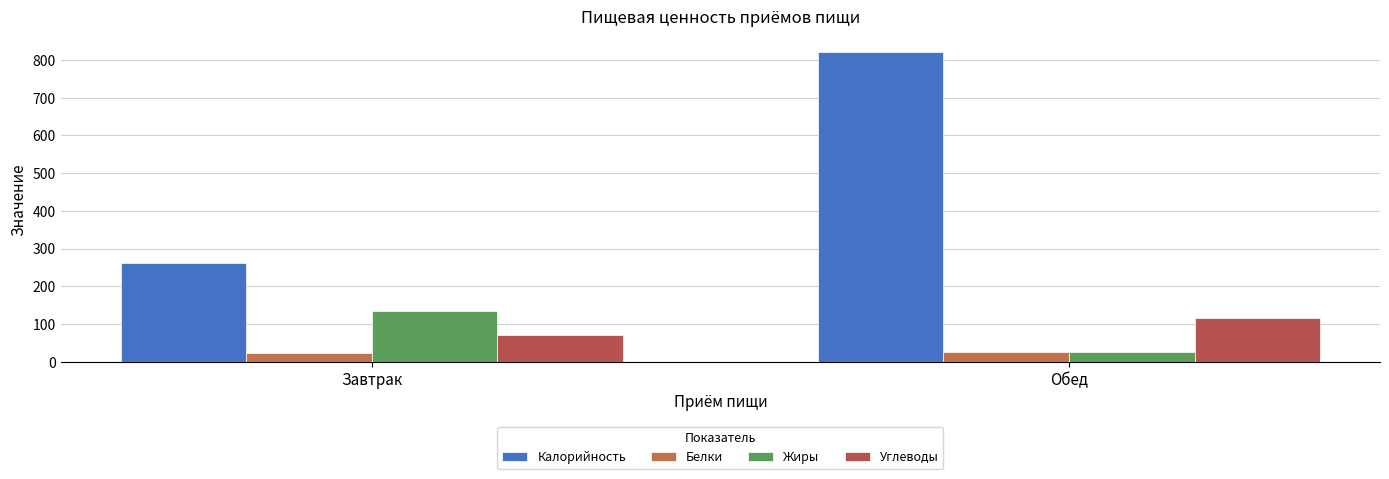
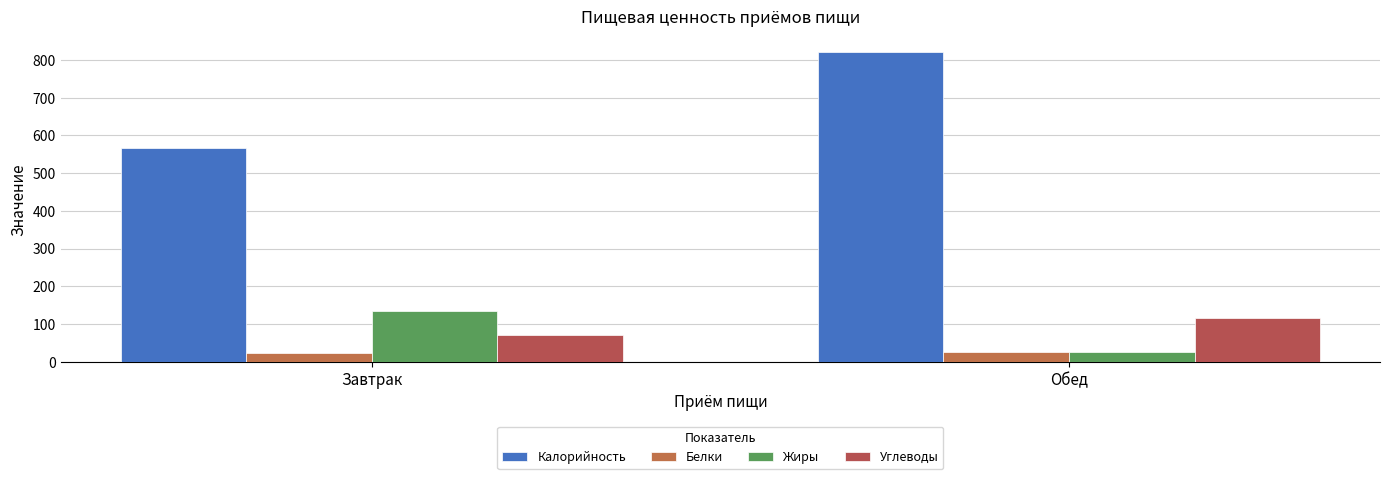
Калорийность, Завтрак: 260 -> 570
